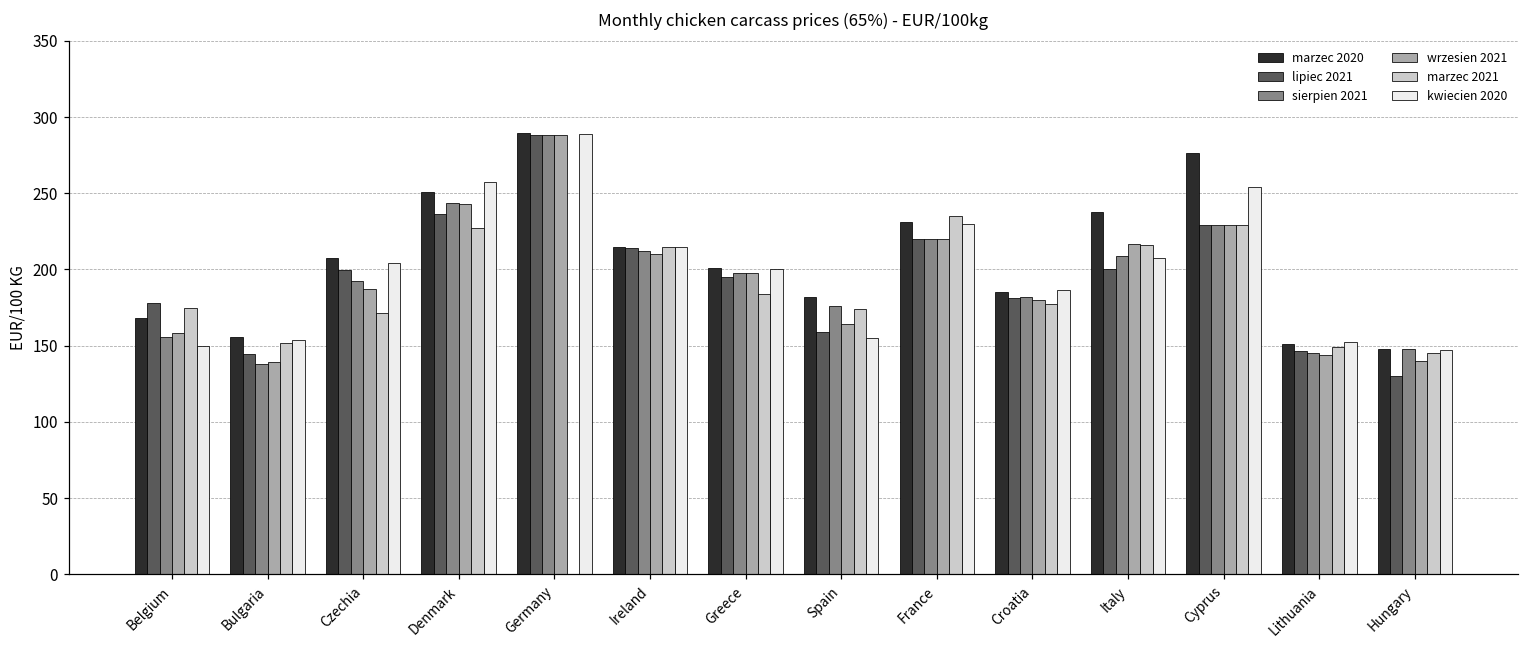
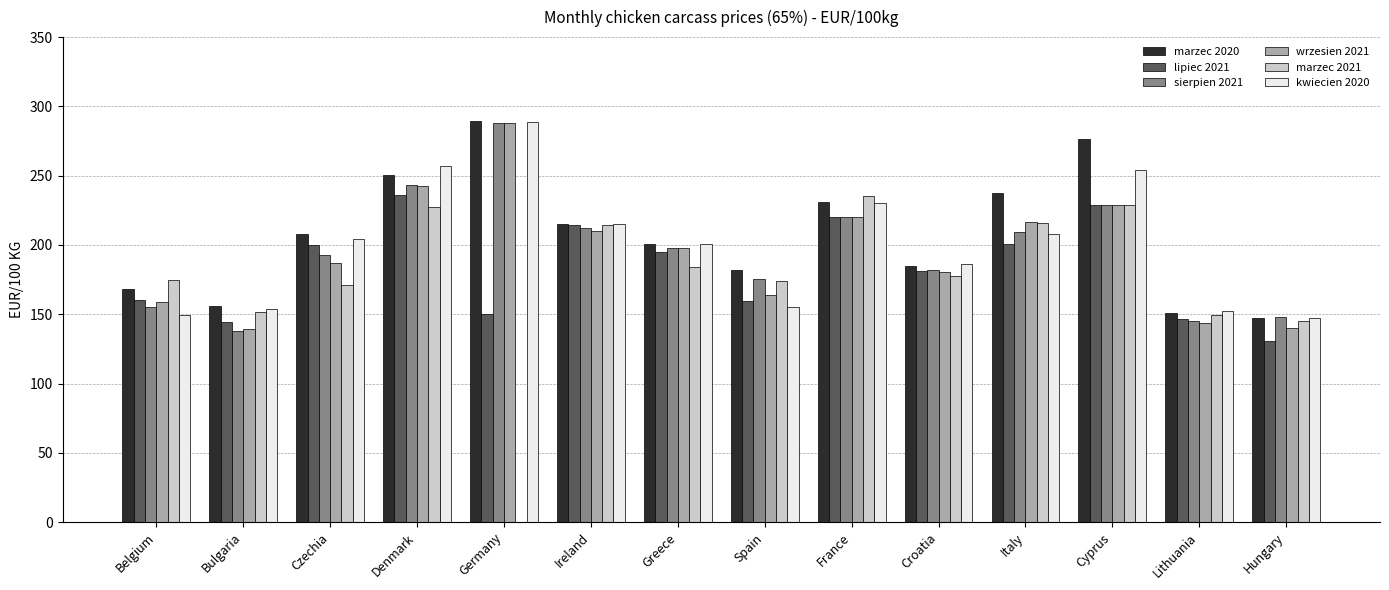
lipiec 2021, Belgium: 178 -> 160
lipiec 2021, Germany: 288 -> 150
